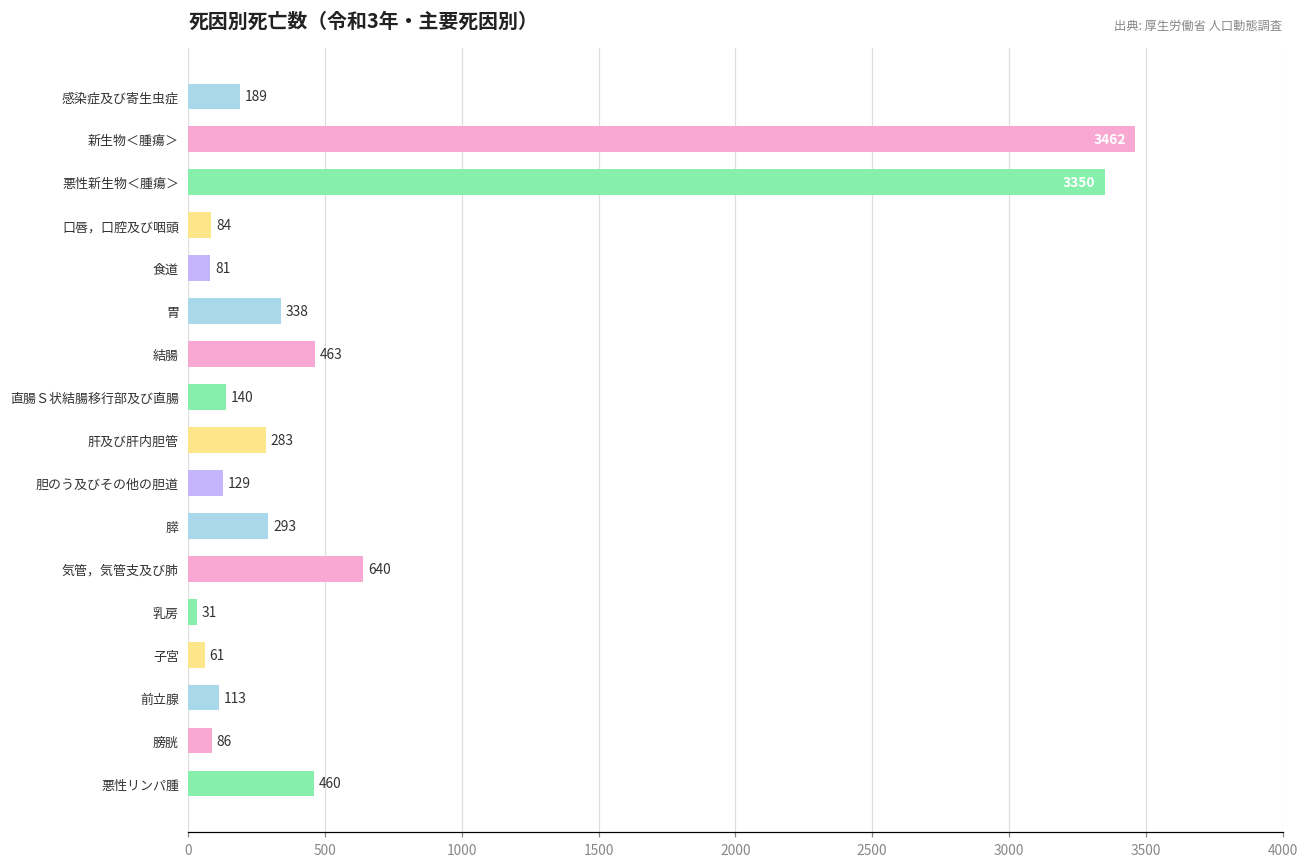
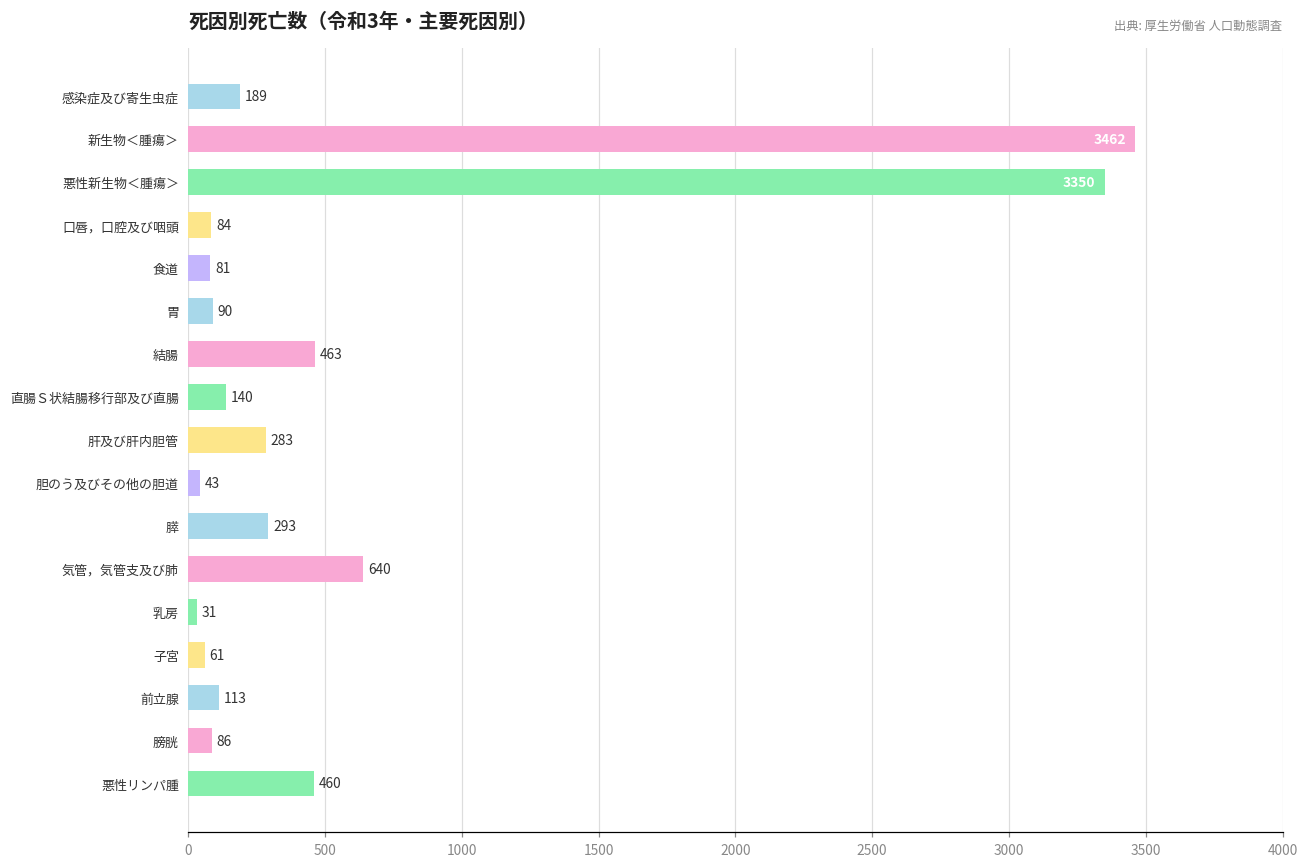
胃: 338 -> 90
胆のう及びその他の胆道: 129 -> 43
